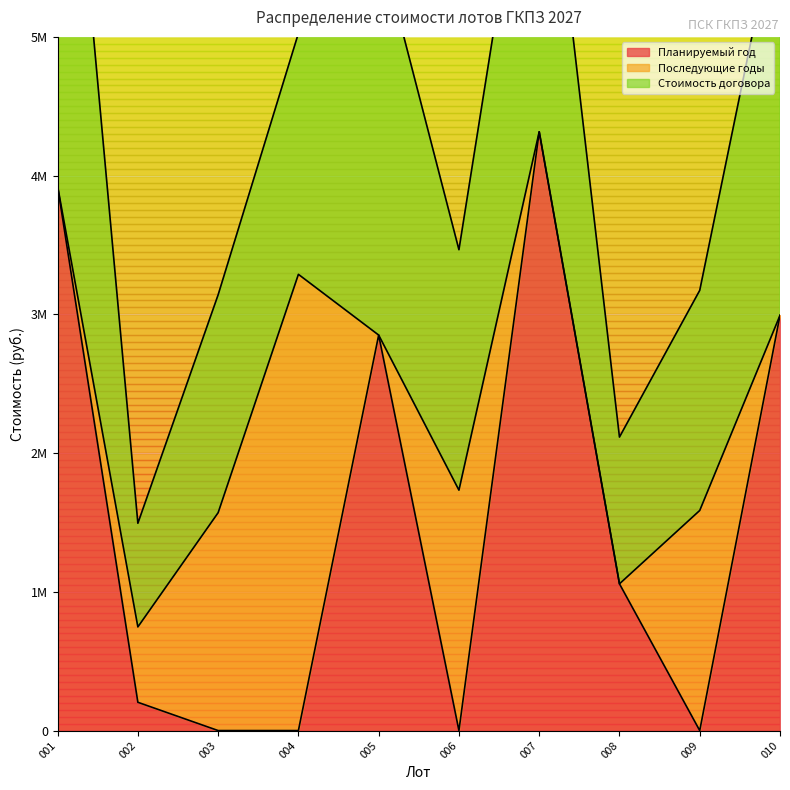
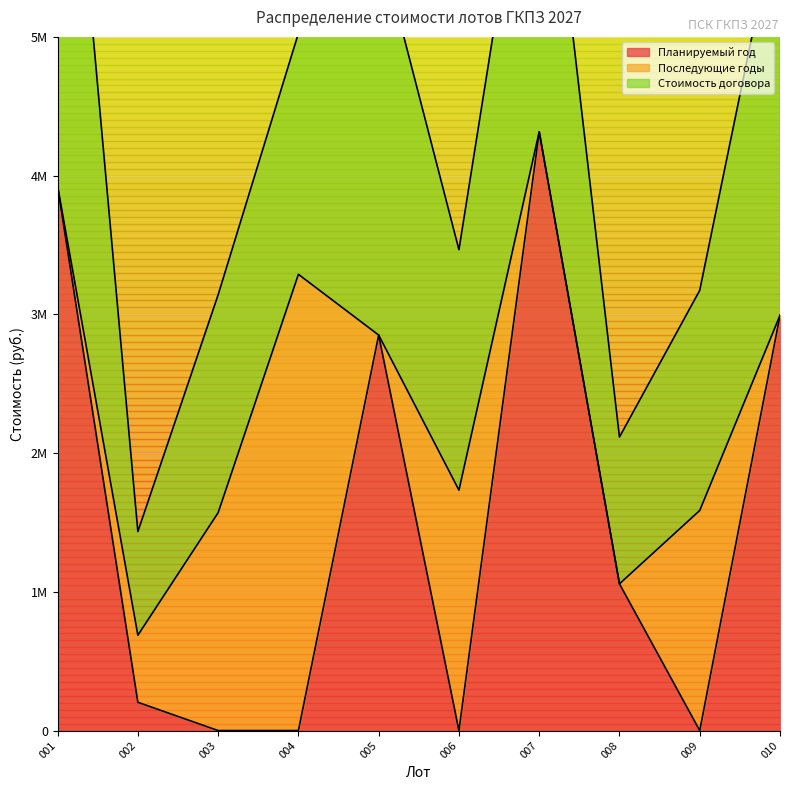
Последующие годы, 002: 540000 -> 480000
